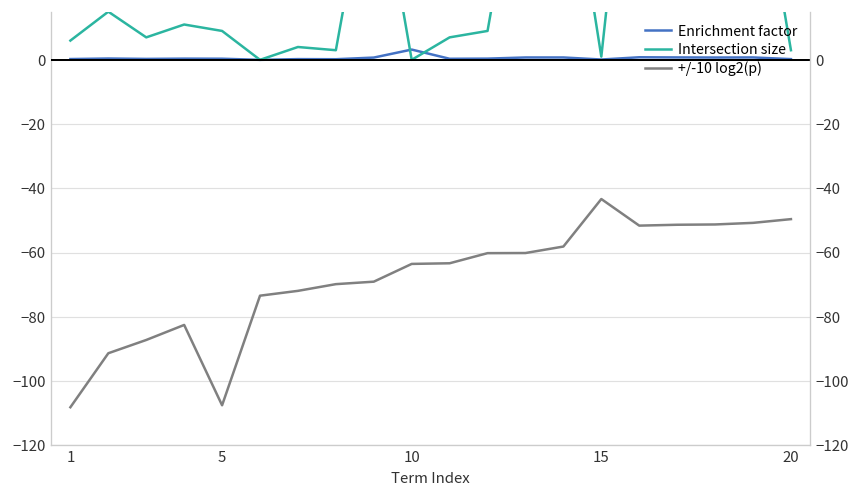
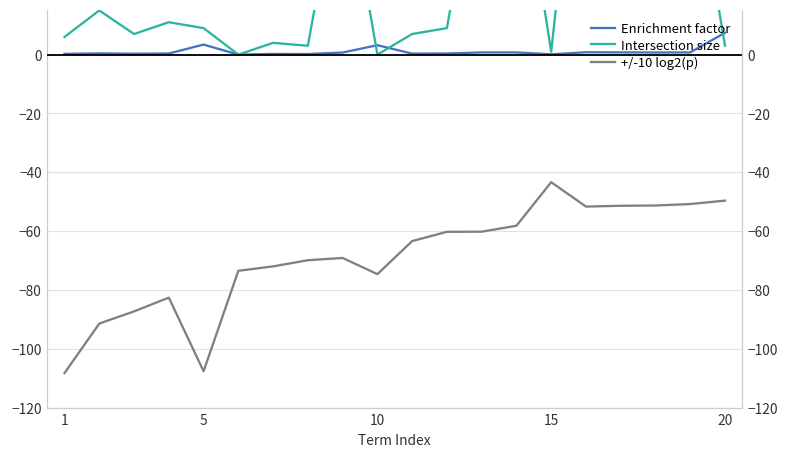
Enrichment factor, 5: 0 -> 3
+/-10 log2(p), 10: -64 -> -75
Enrichment factor, 20: 0 -> 7
